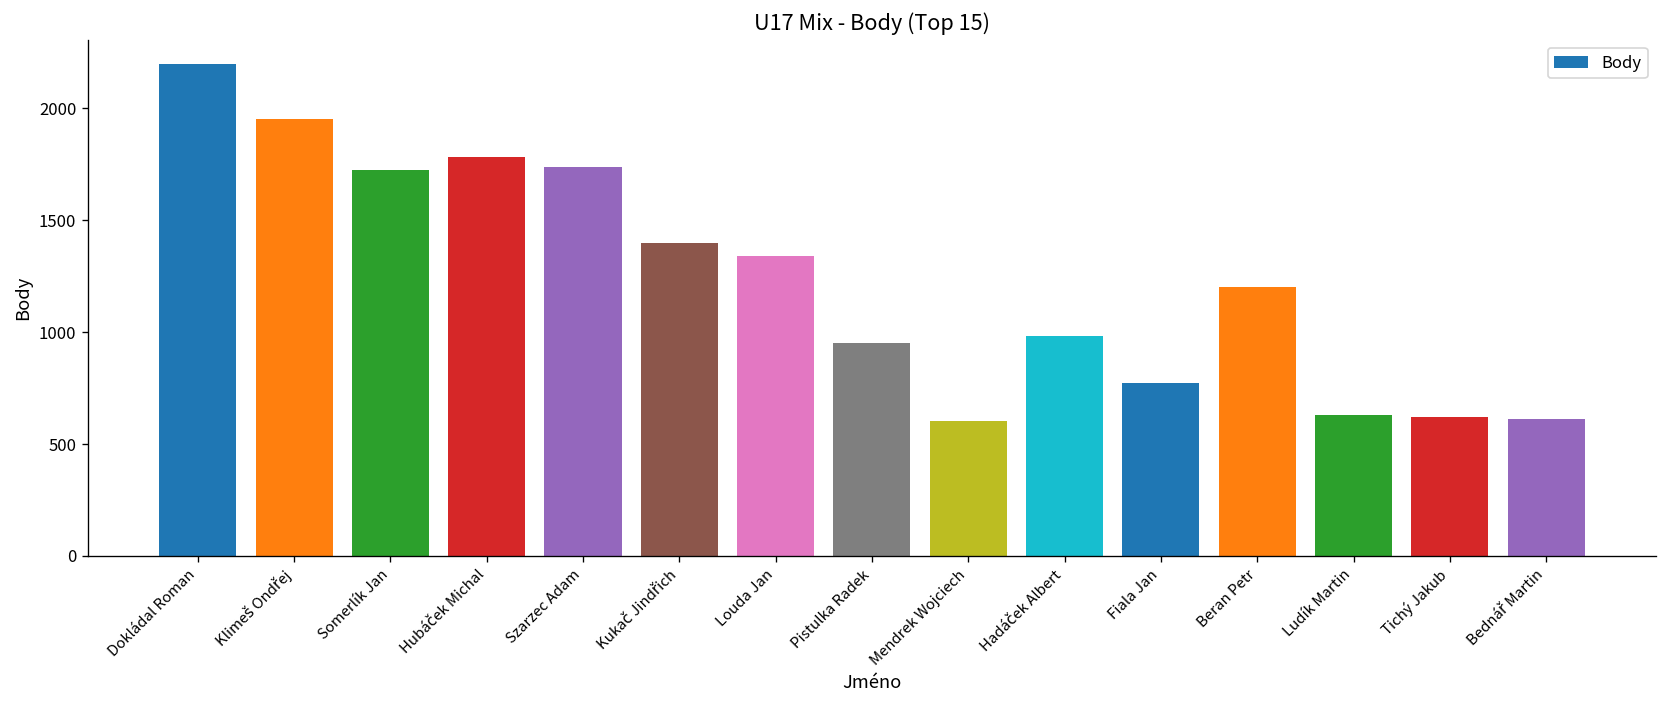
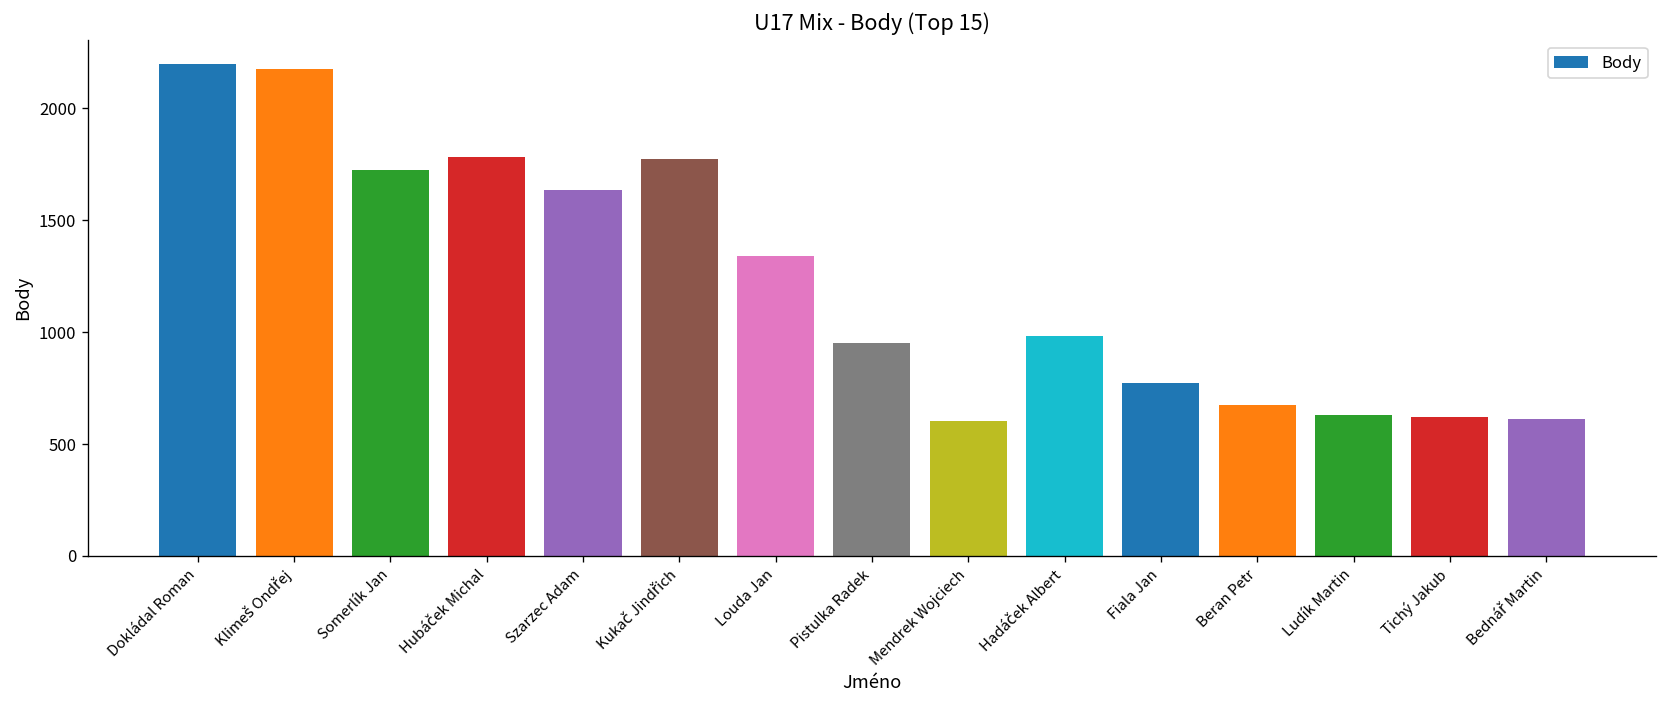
Klimeš Ondřej: 1950 -> 2170
Szarzec Adam: 1740 -> 1640
Kukač Jindřich: 1400 -> 1770
Beran Petr: 1200 -> 680
